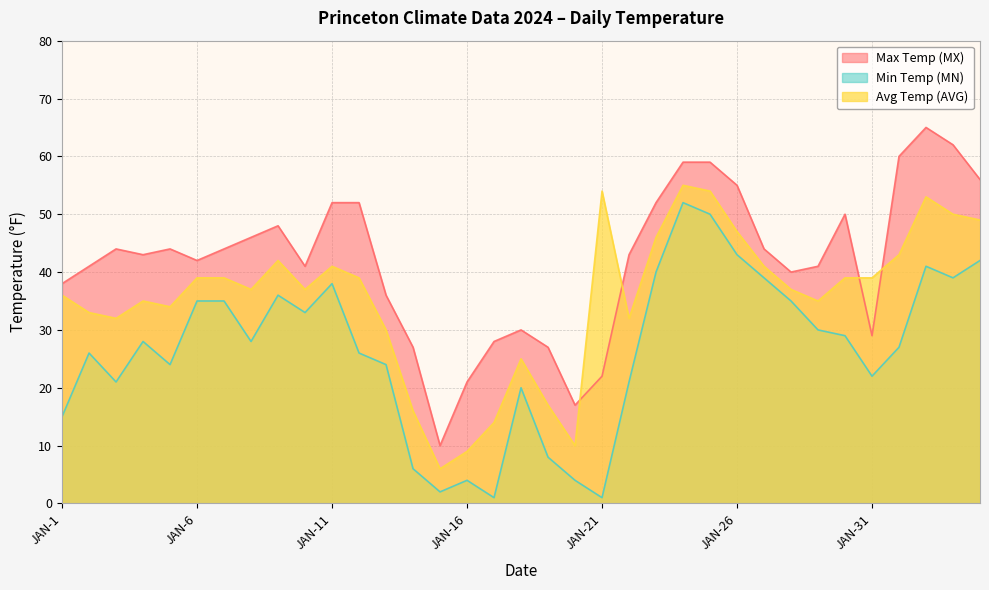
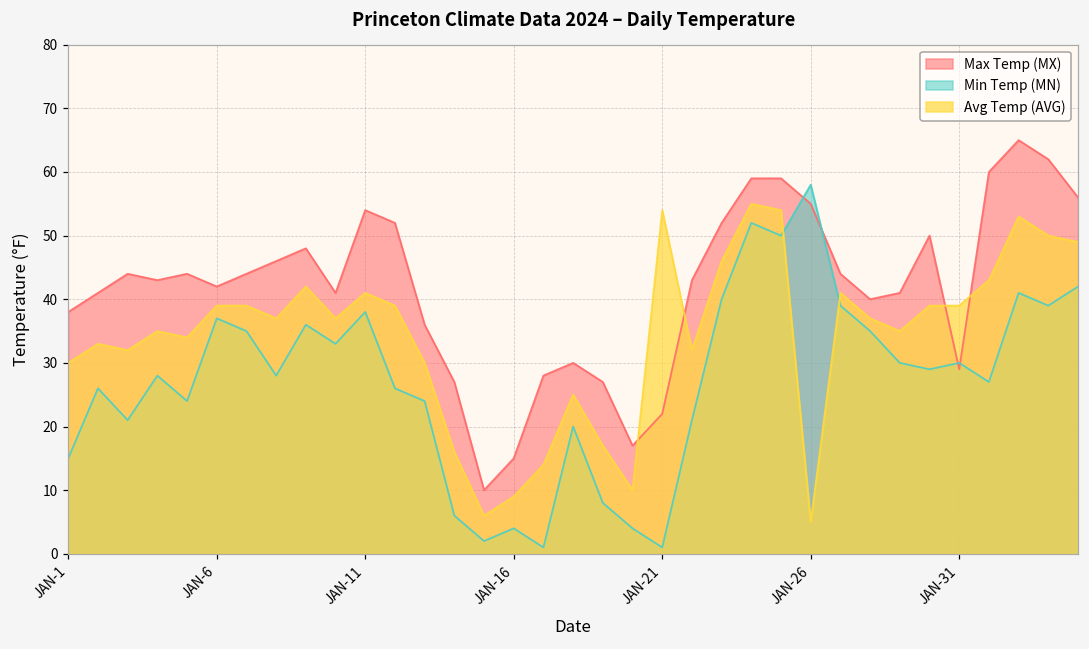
Avg Temp (AVG), JAN-1: 36 -> 30
Min Temp (MN), JAN-6: 35 -> 37
Max Temp (MX), JAN-11: 52 -> 54
Max Temp (MX), JAN-16: 21 -> 15
Min Temp (MN), JAN-26: 43 -> 58
Avg Temp (AVG), JAN-26: 47 -> 5
Min Temp (MN), JAN-31: 22 -> 30
